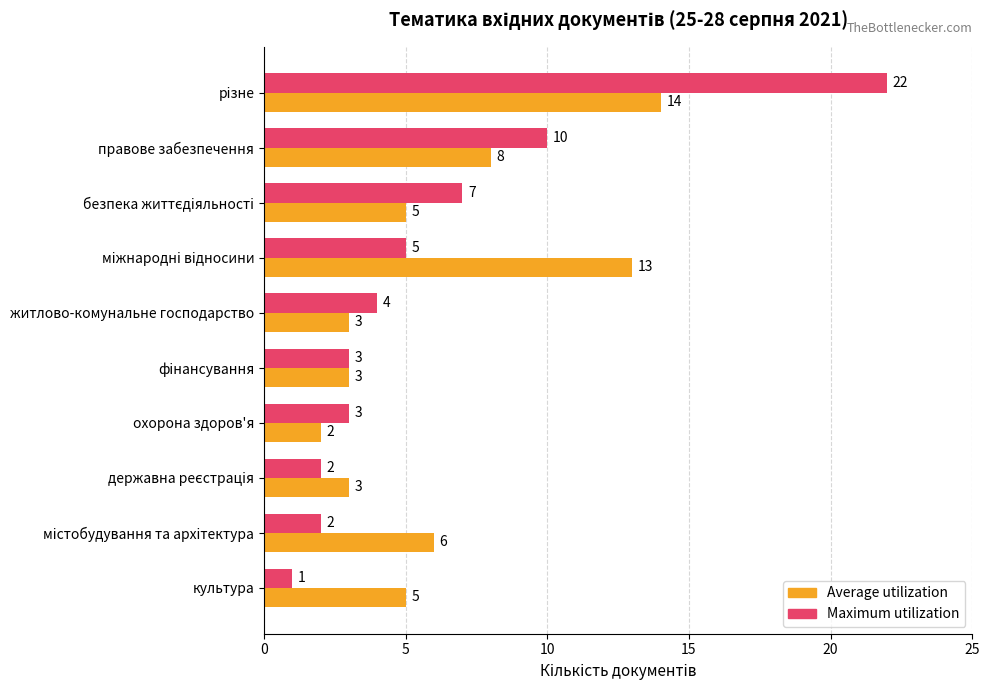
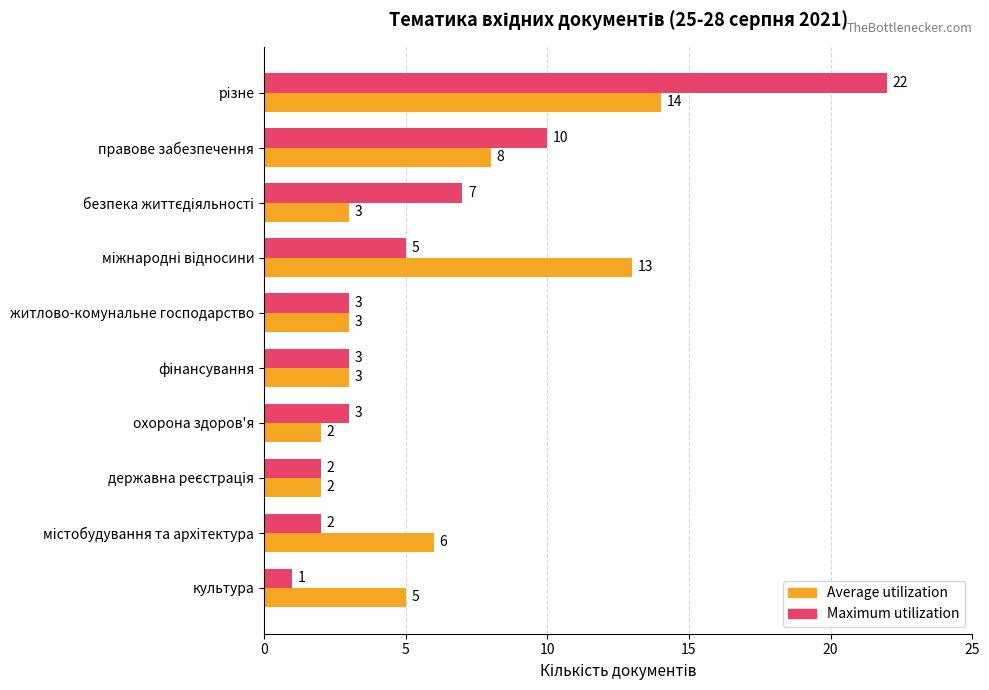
Average utilization, безпека життєдіяльності: 5 -> 3
Maximum utilization, житлово-комунальне господарство: 4 -> 3
Average utilization, державна реєстрація: 3 -> 2
